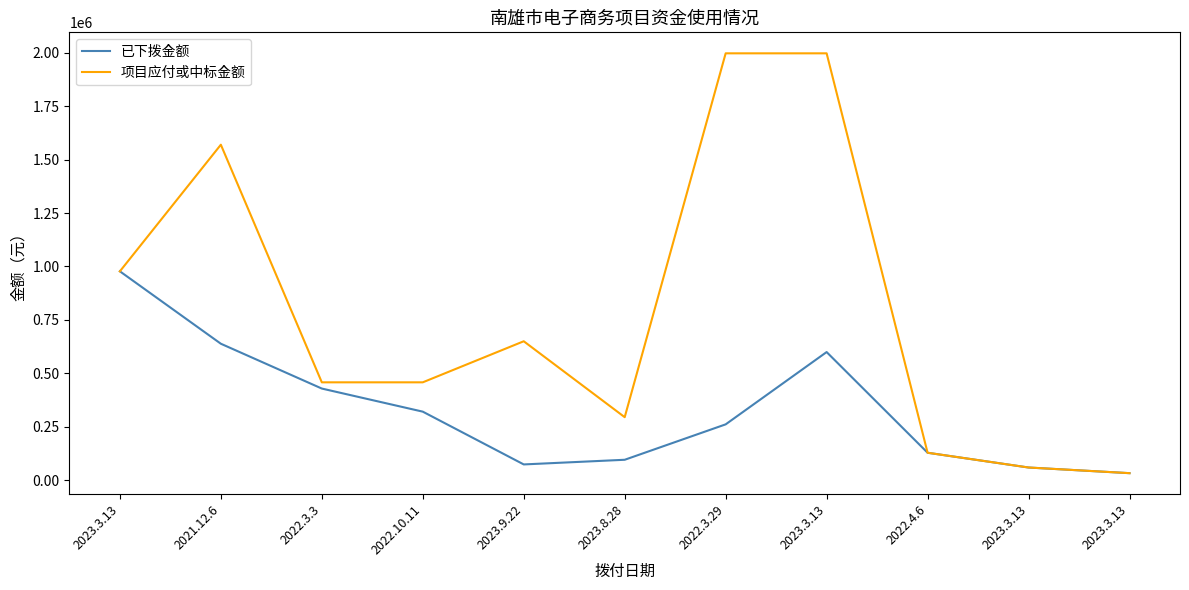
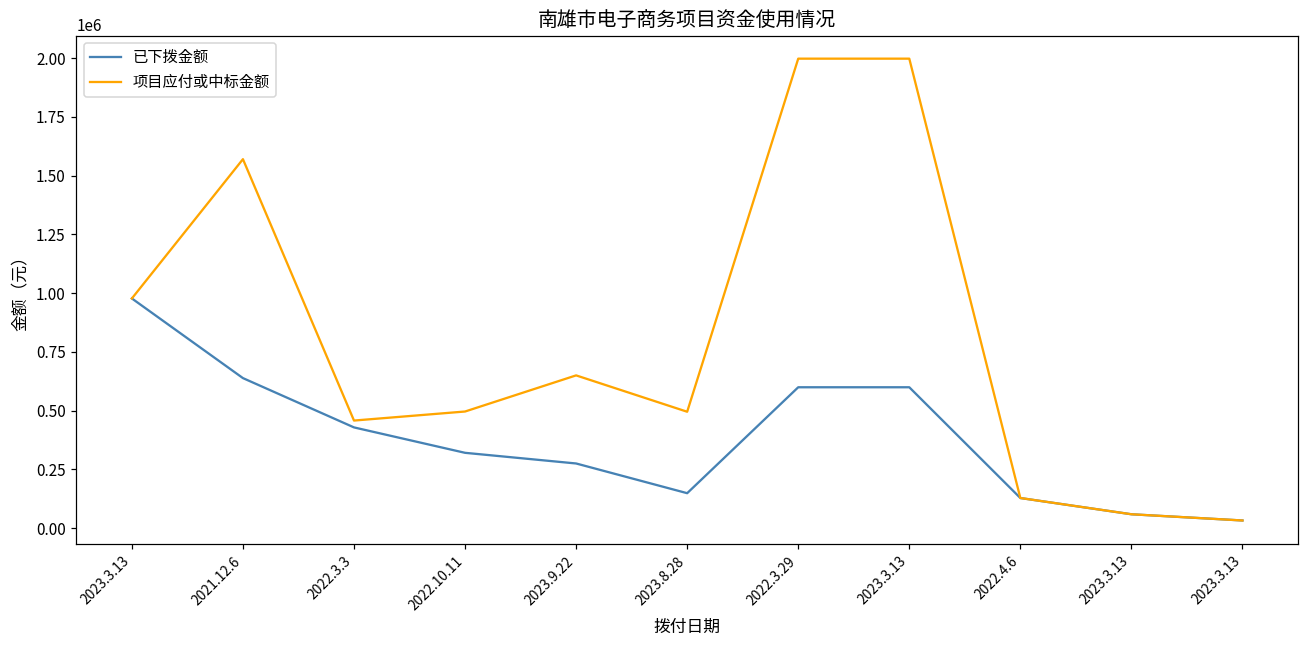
项目应付或中标金额, 2022.10.11: 460000 -> 500000
已下拨金额, 2023.9.22: 70000 -> 280000
已下拨金额, 2023.8.28: 100000 -> 150000
项目应付或中标金额, 2023.8.28: 290000 -> 500000
已下拨金额, 2022.3.29: 260000 -> 600000
